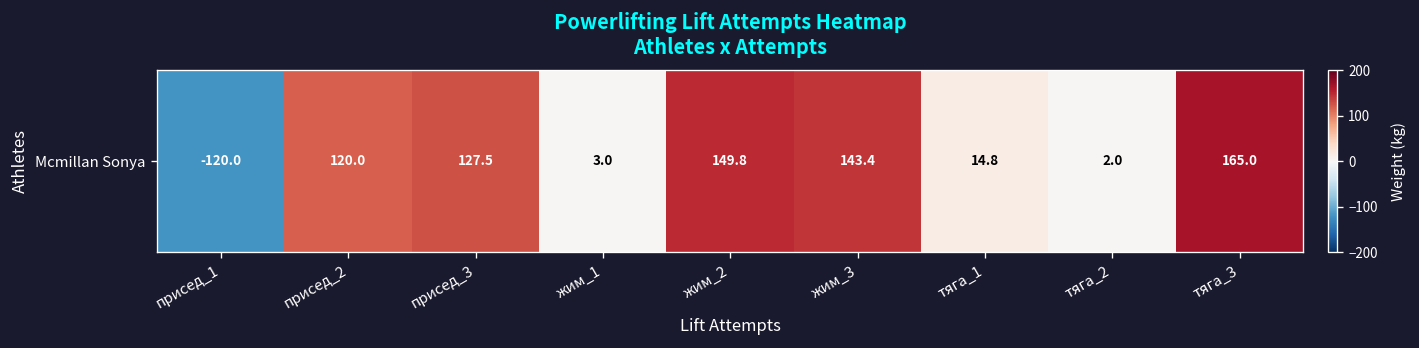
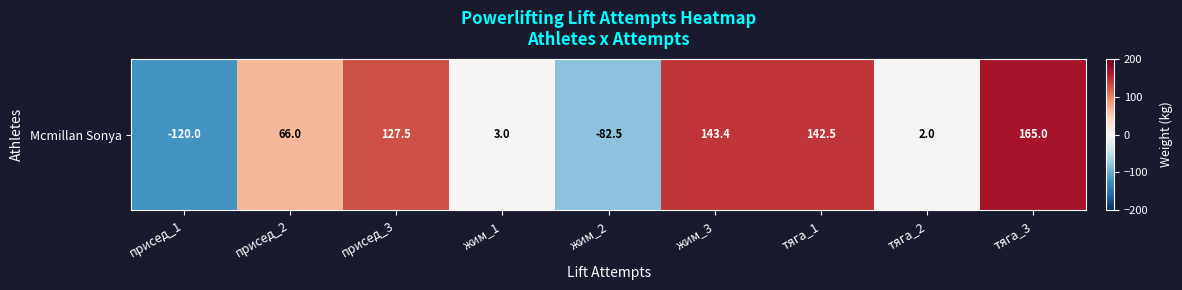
Mcmillan Sonya, присед_2: 120.0 -> 66.0
Mcmillan Sonya, жим_2: 149.8 -> -82.5
Mcmillan Sonya, тяга_1: 14.8 -> 142.5
